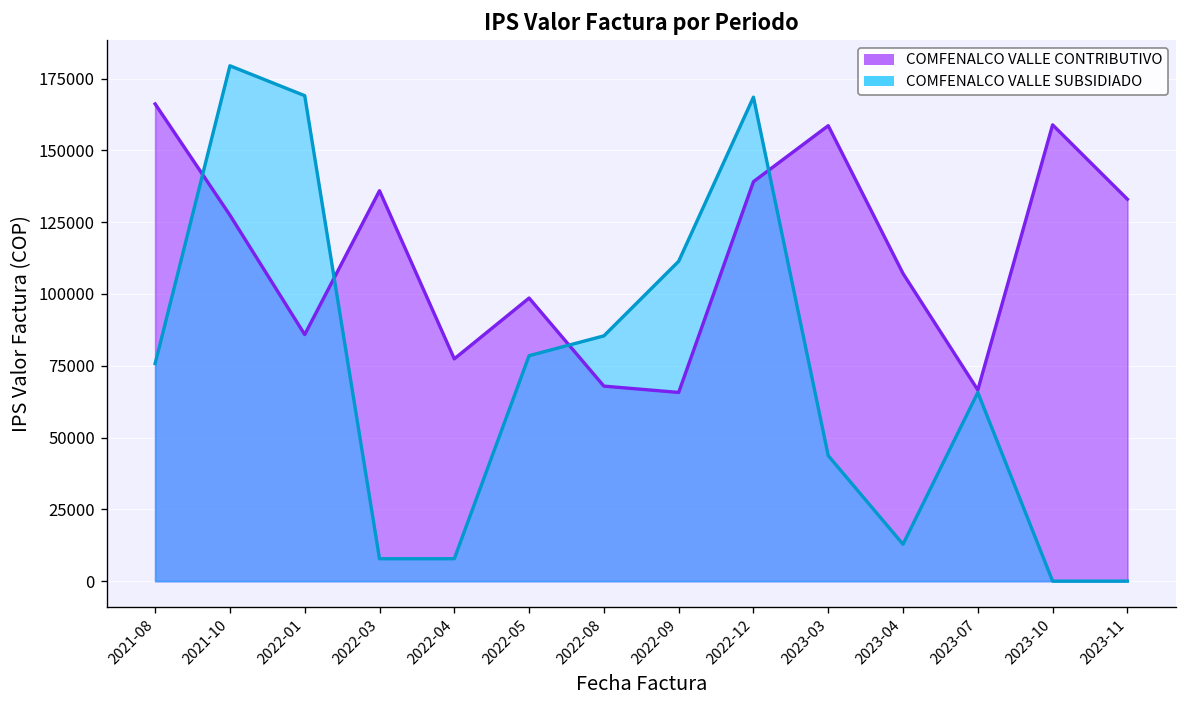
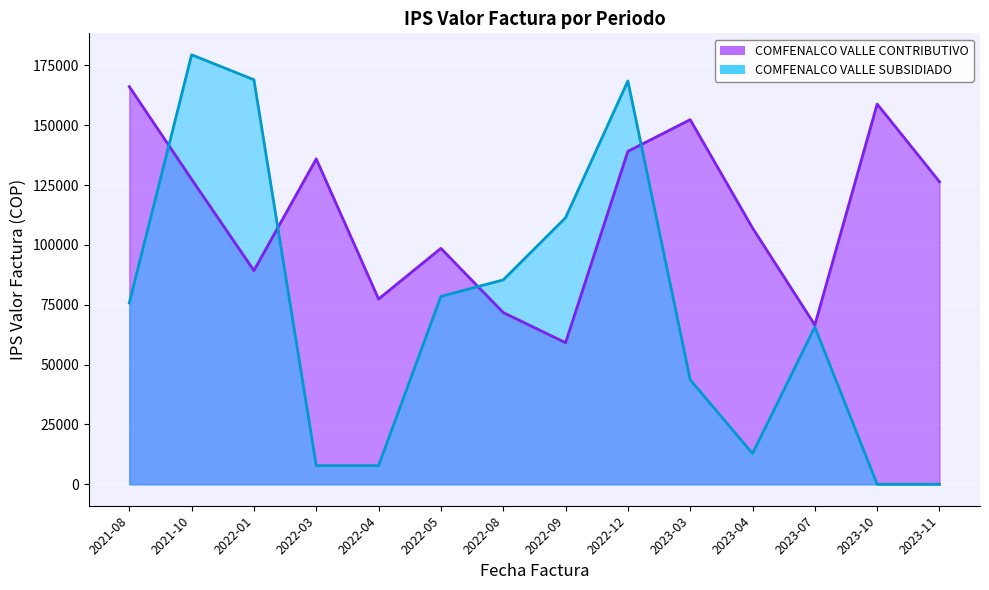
COMFENALCO VALLE CONTRIBUTIVO, 2022-01: 86000 -> 89000
COMFENALCO VALLE CONTRIBUTIVO, 2022-08: 68000 -> 72000
COMFENALCO VALLE CONTRIBUTIVO, 2022-09: 66000 -> 59000
COMFENALCO VALLE CONTRIBUTIVO, 2023-03: 159000 -> 152000
COMFENALCO VALLE CONTRIBUTIVO, 2023-11: 133000 -> 126000
